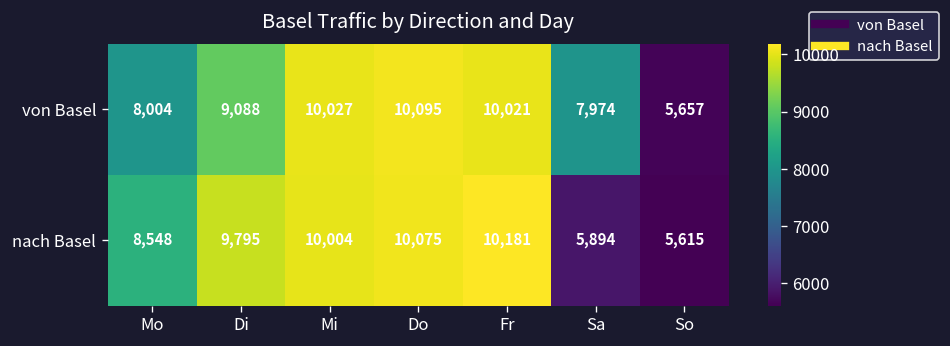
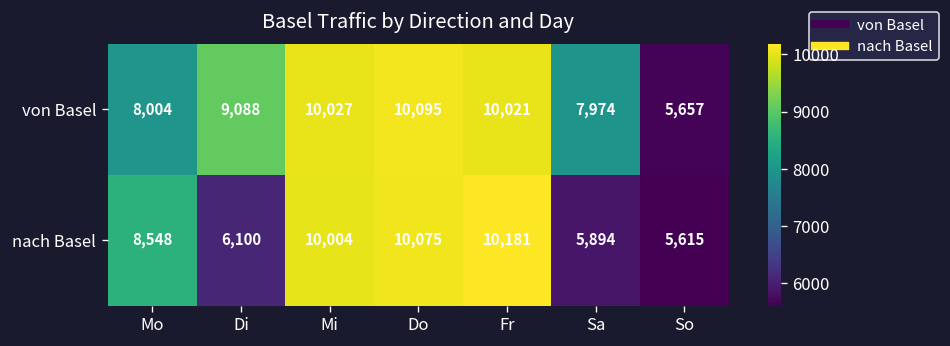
nach Basel, Di: 9,795 -> 6,100
